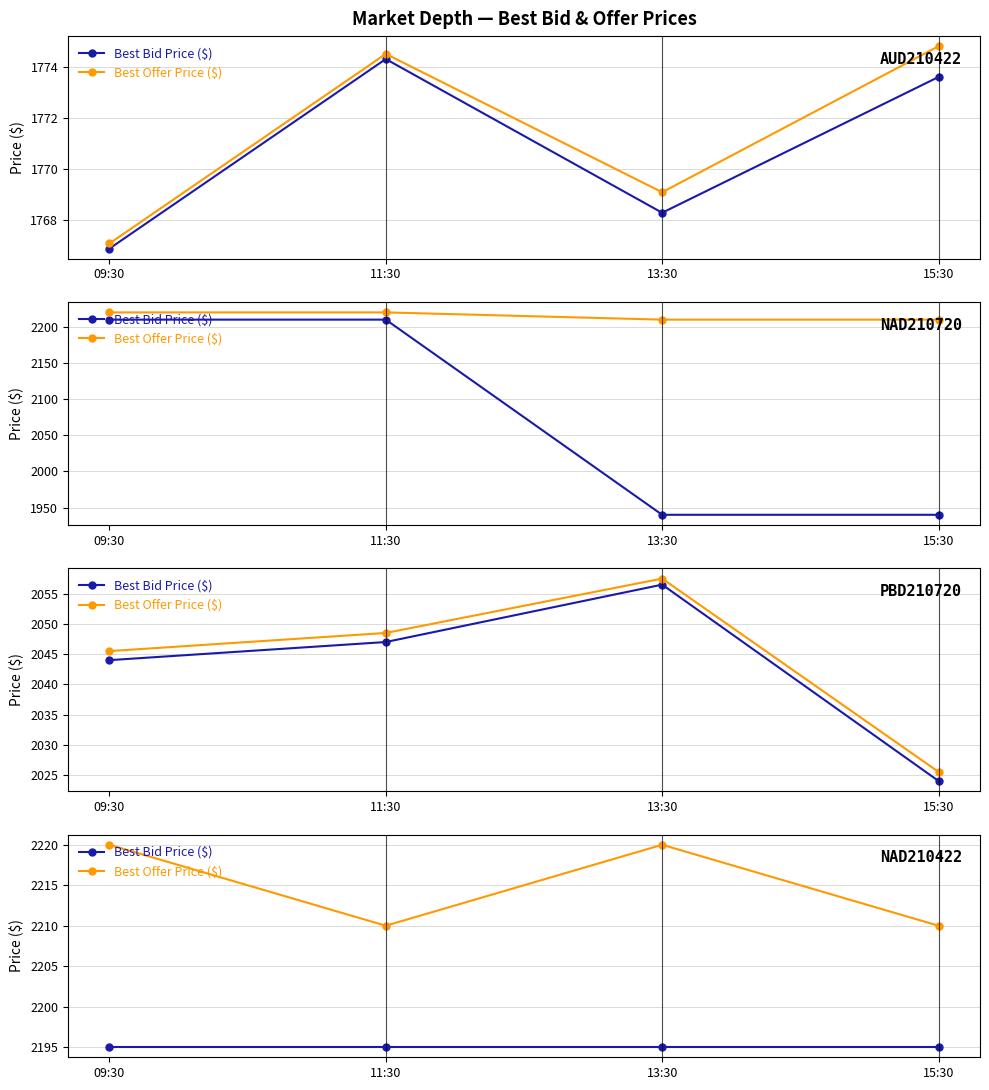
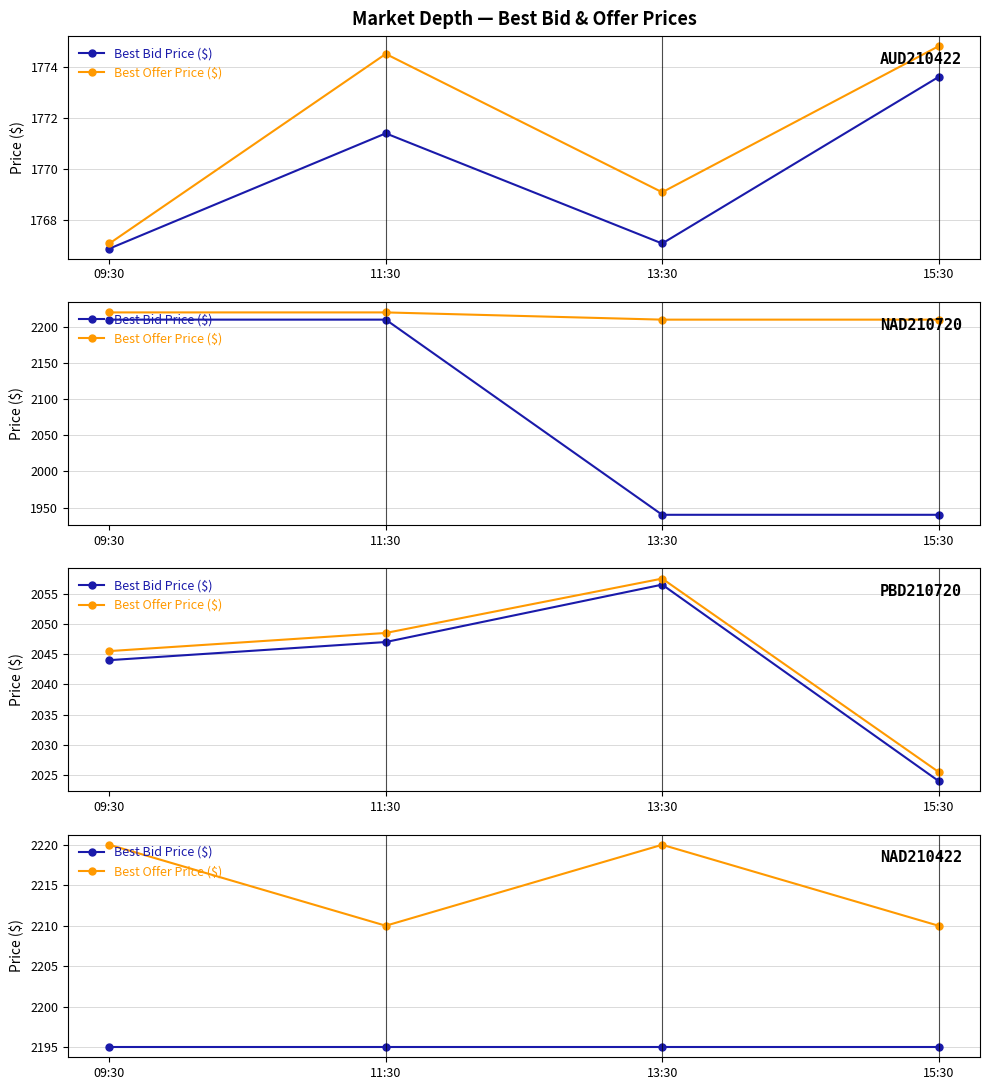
Market Depth — Best Bid & Offer Prices, Best Bid Price ($), 11:30: 1774.3 -> 1771.4
Market Depth — Best Bid & Offer Prices, Best Bid Price ($), 13:30: 1768.3 -> 1767.1
